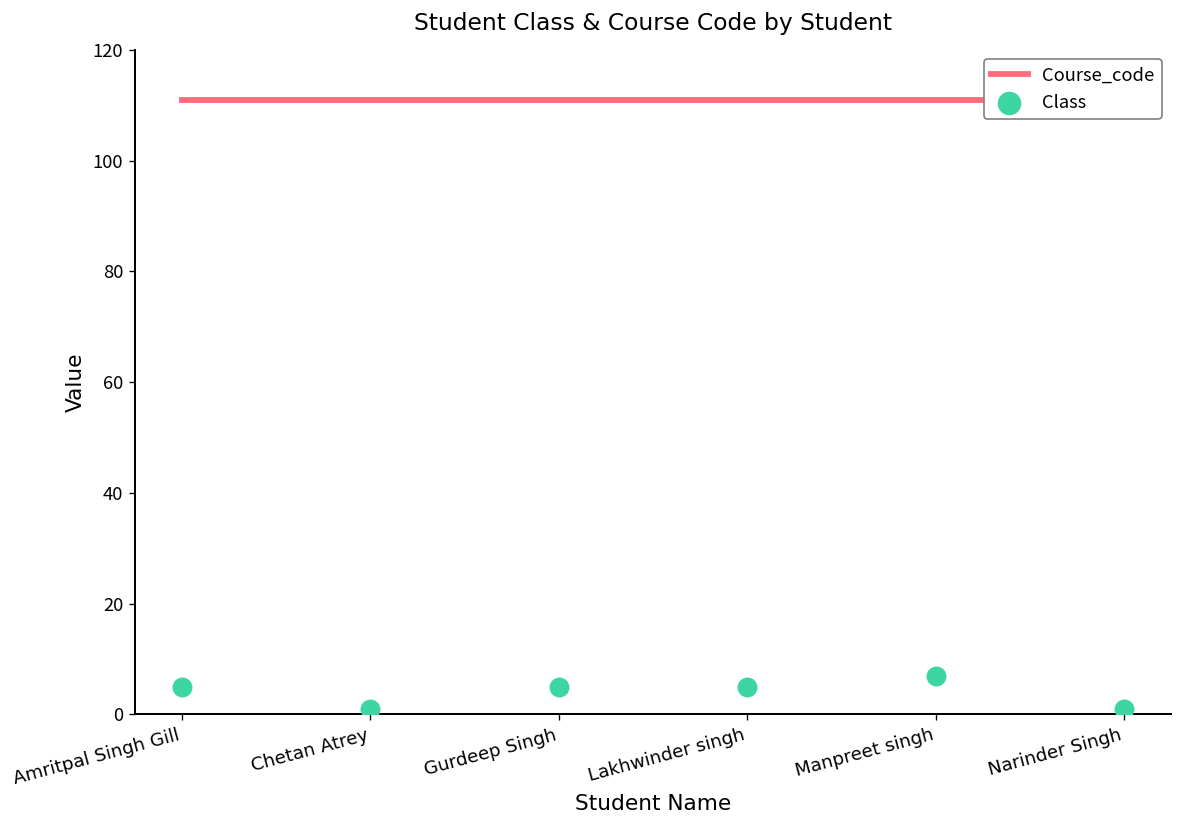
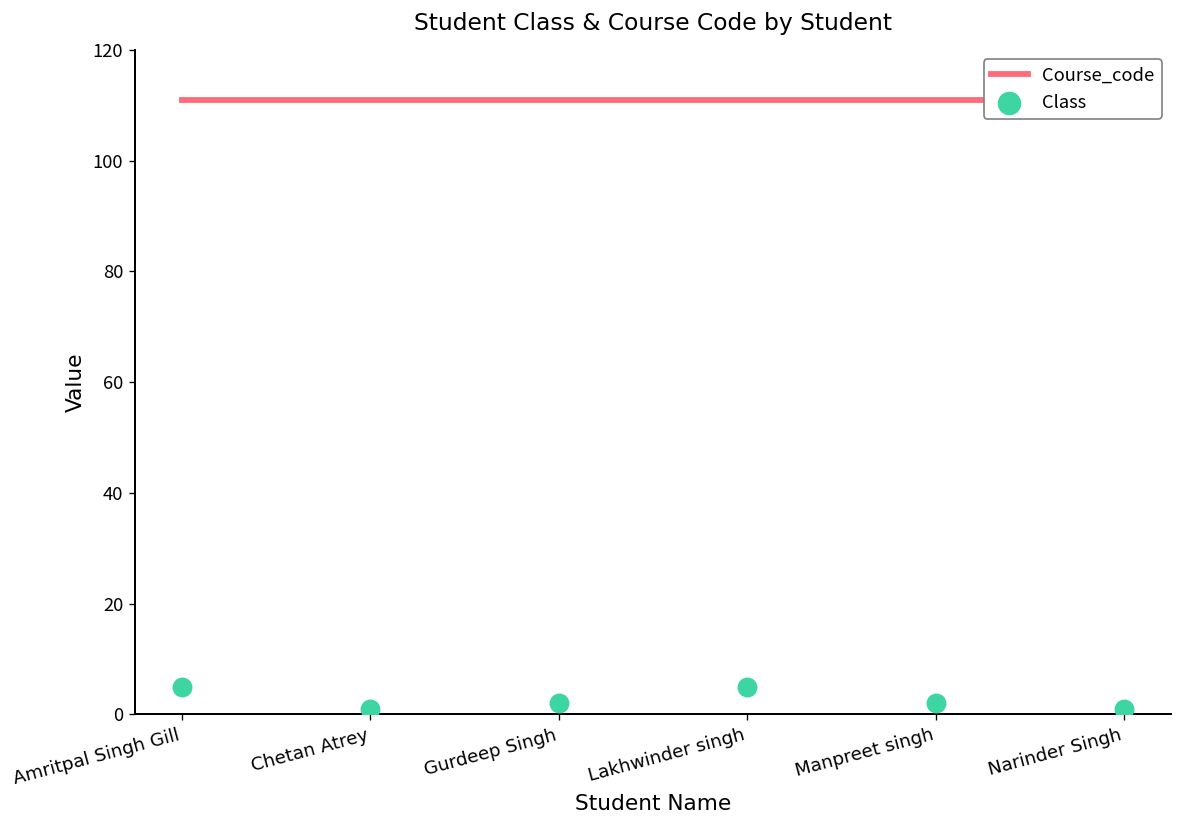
Class, Gurdeep Singh: 5 -> 2
Class, Manpreet singh: 7 -> 2
